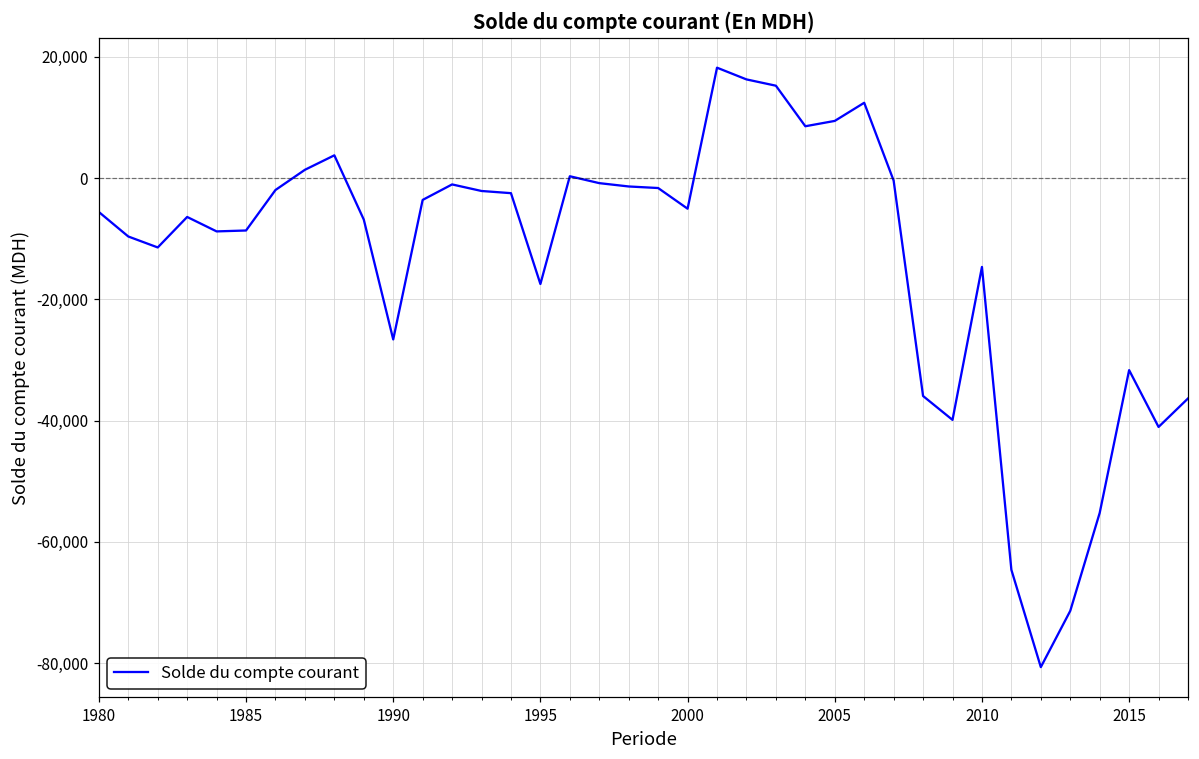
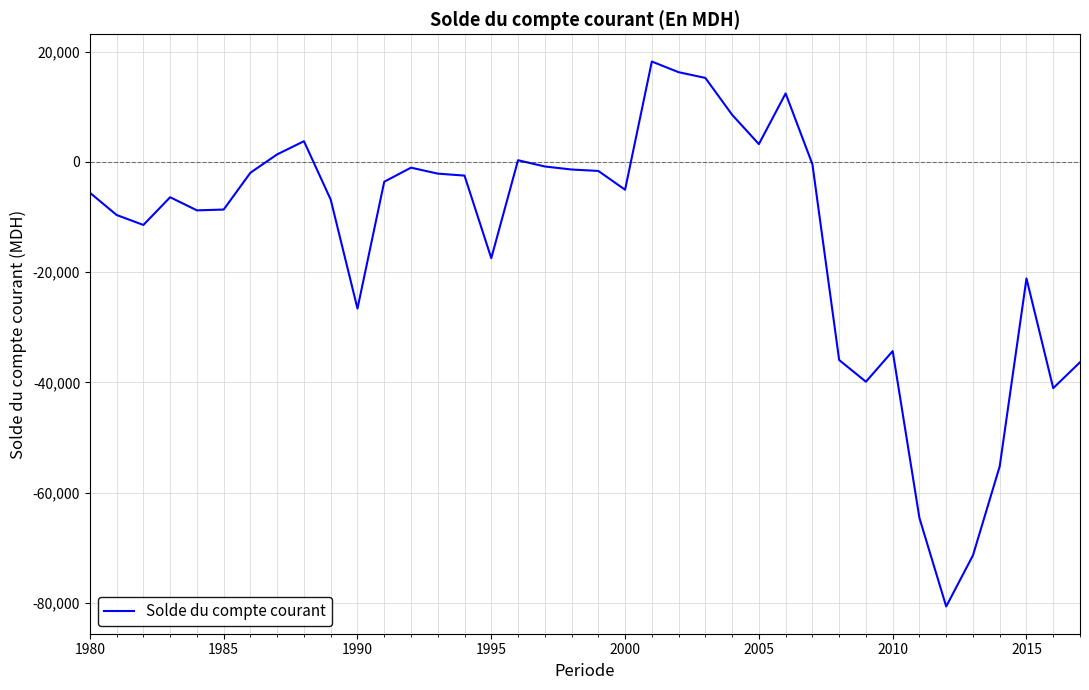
2005: 9,000 -> 3,000
2010: -15,000 -> -34,000
2015: -32,000 -> -21,000
